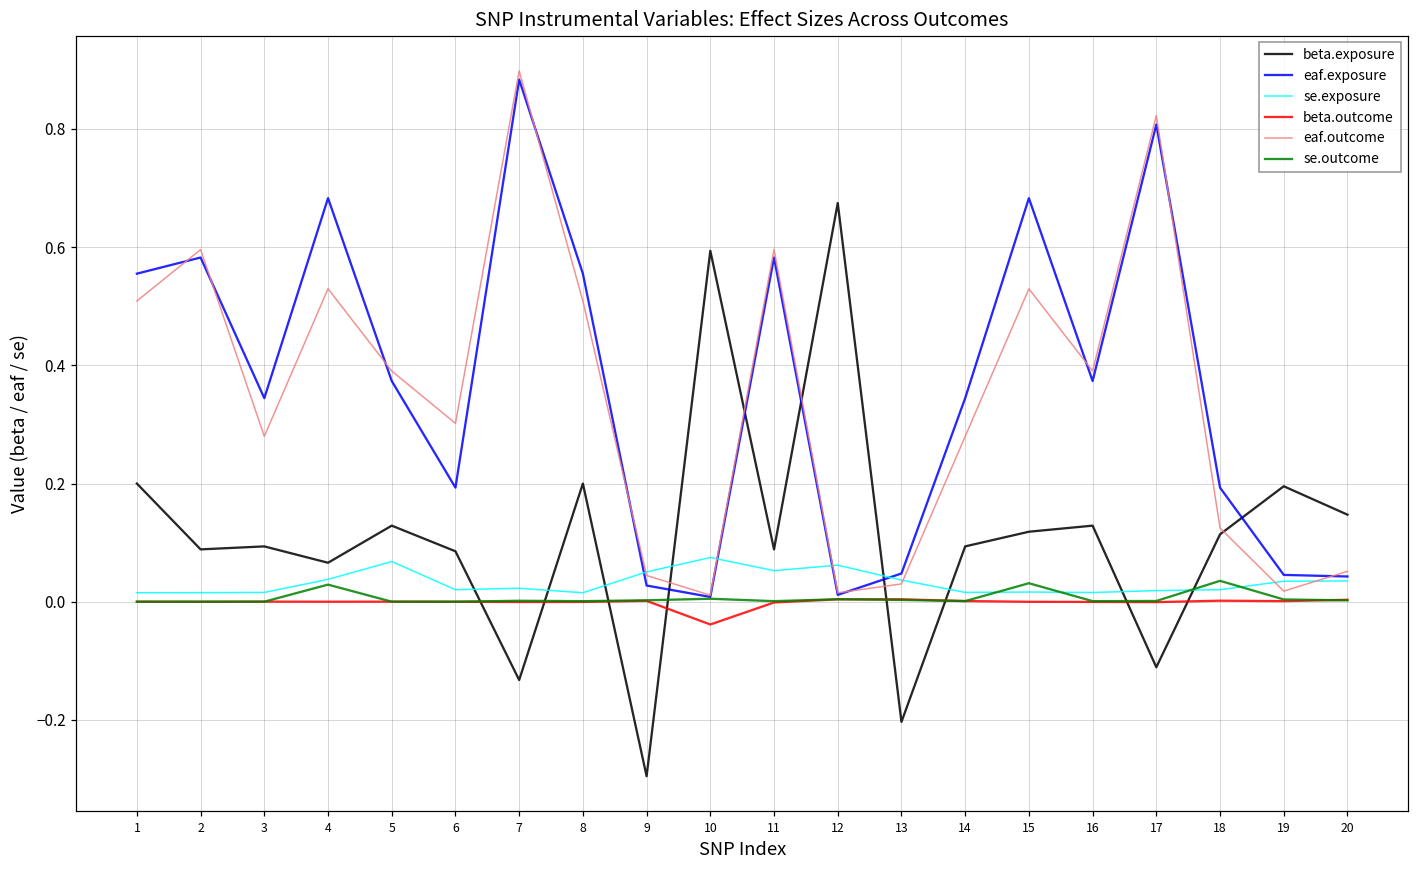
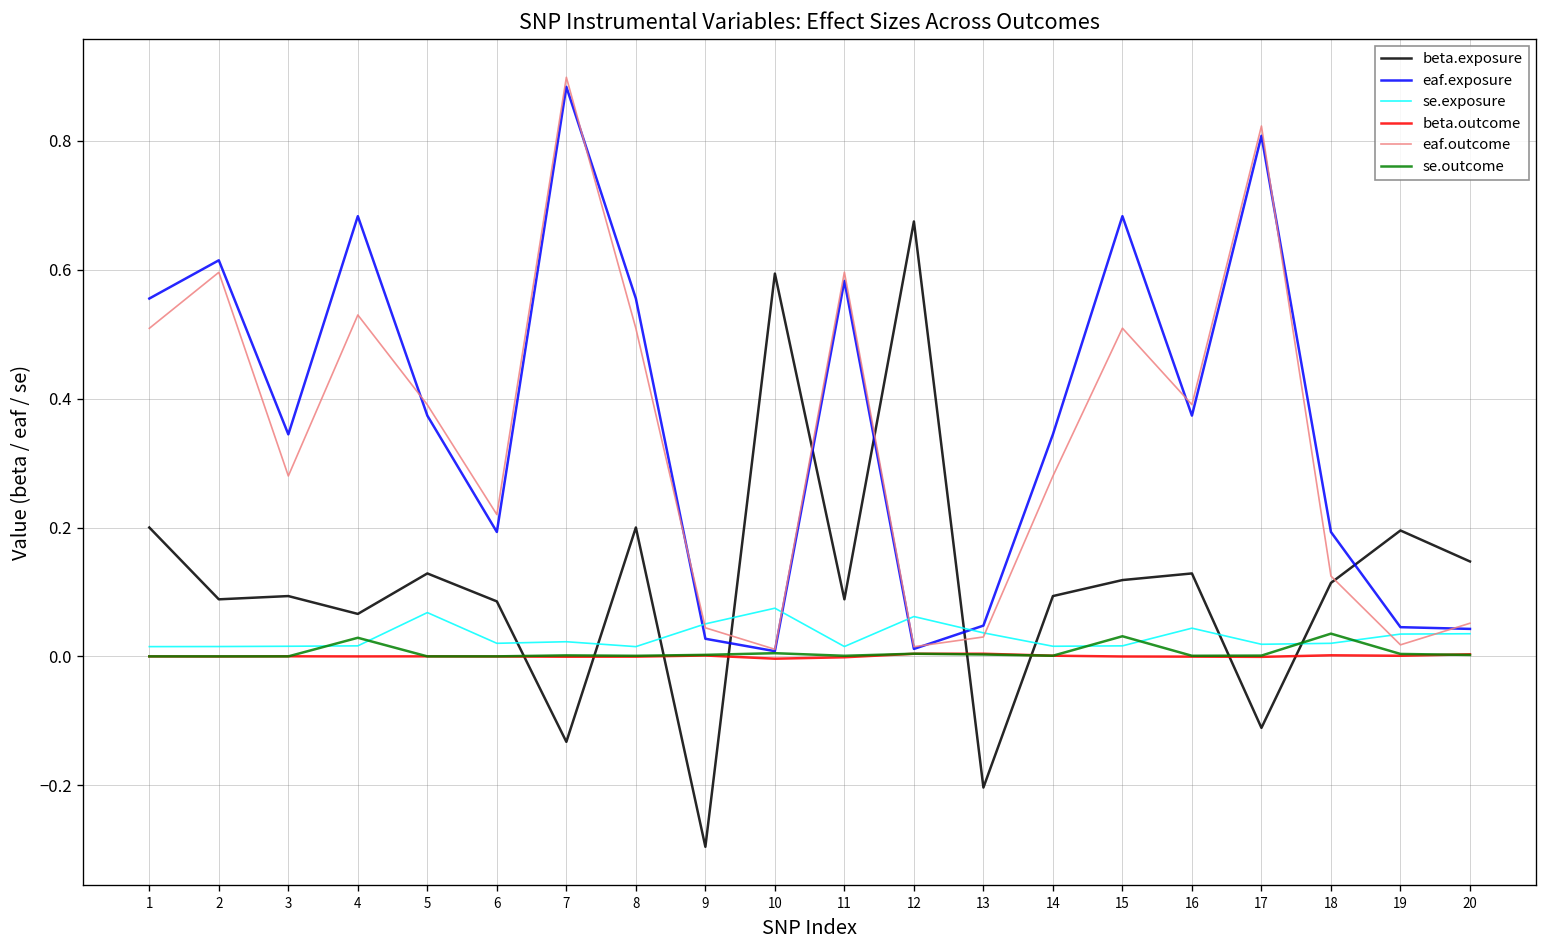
eaf.exposure, 2: 0.58 -> 0.61
se.exposure, 4: 0.04 -> 0.02
eaf.outcome, 6: 0.30 -> 0.22
beta.outcome, 10: -0.04 -> 0.00
se.exposure, 11: 0.05 -> 0.02
eaf.outcome, 15: 0.53 -> 0.51
se.exposure, 16: 0.02 -> 0.04
